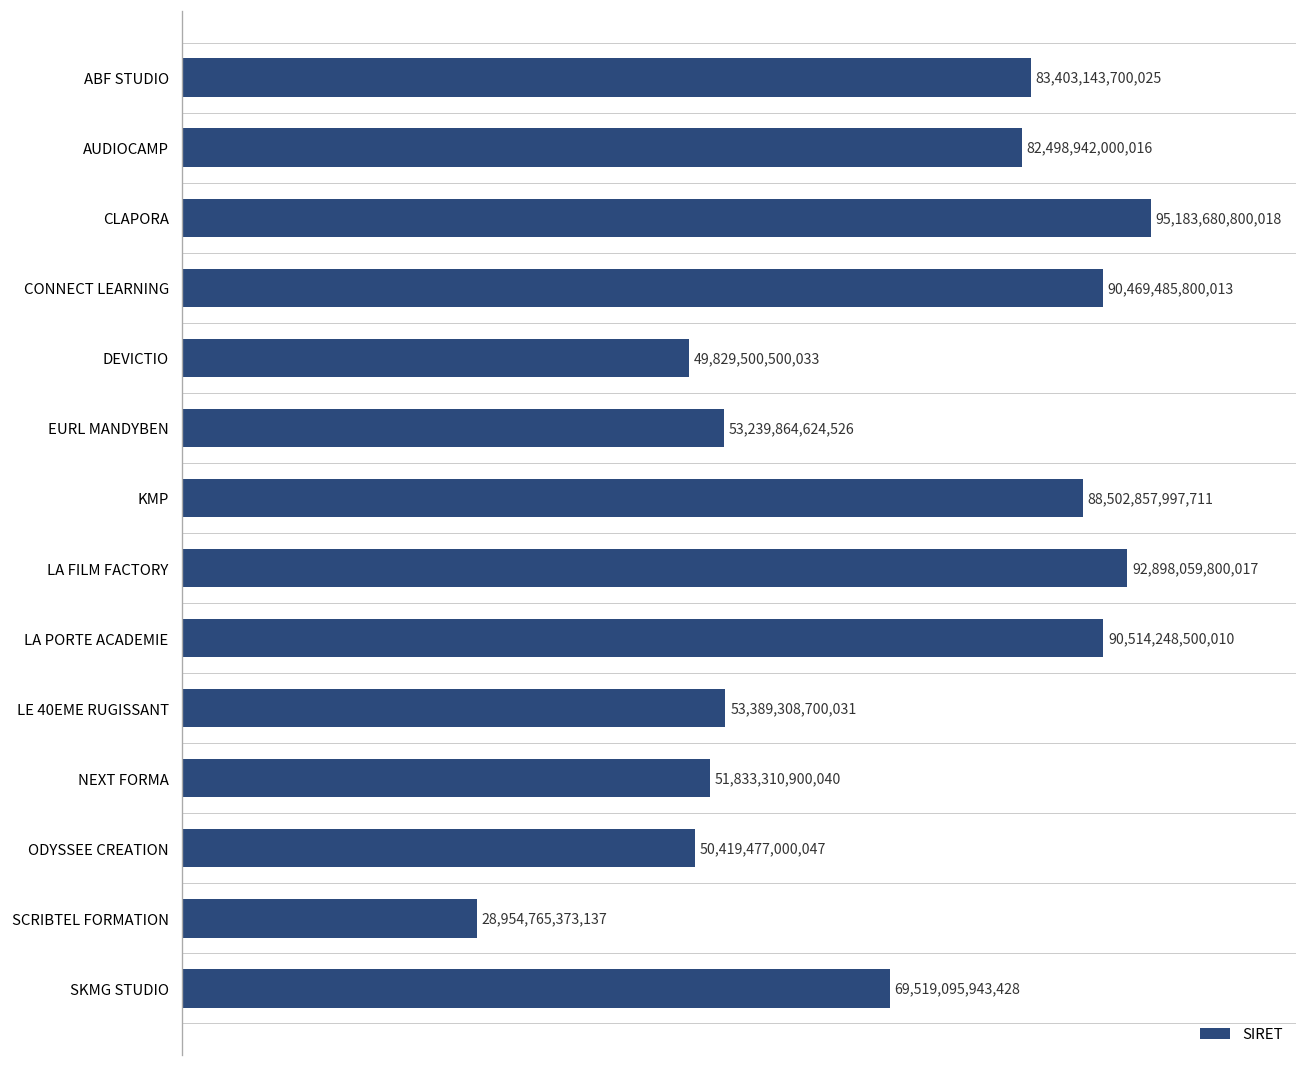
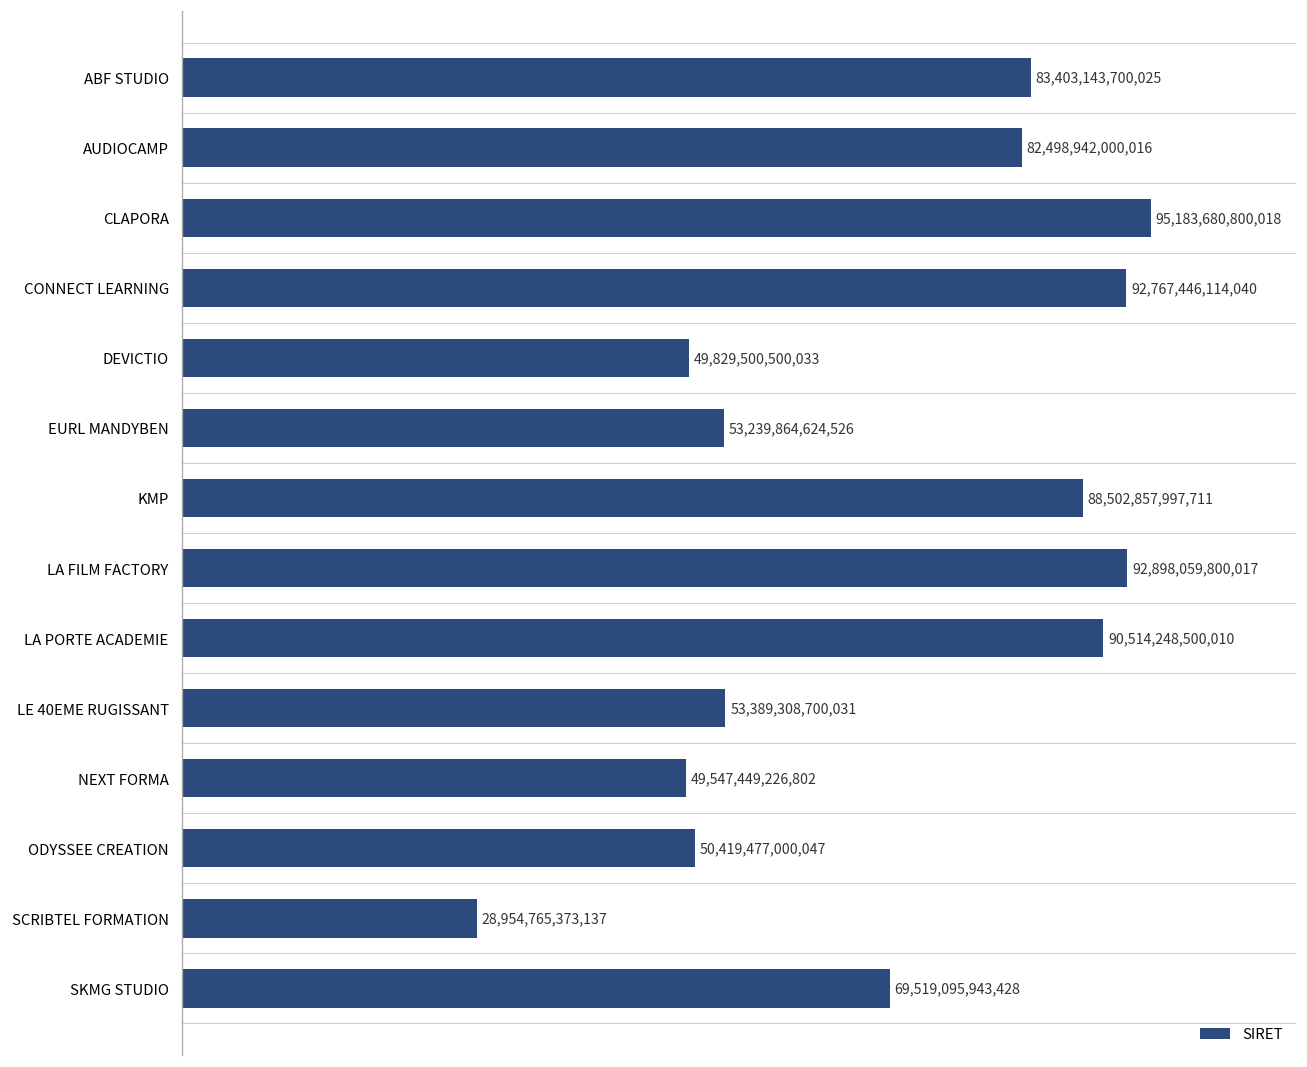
CONNECT LEARNING: 90,469,485,800,013 -> 92,767,446,114,040
NEXT FORMA: 51,833,310,900,040 -> 49,547,449,226,802
